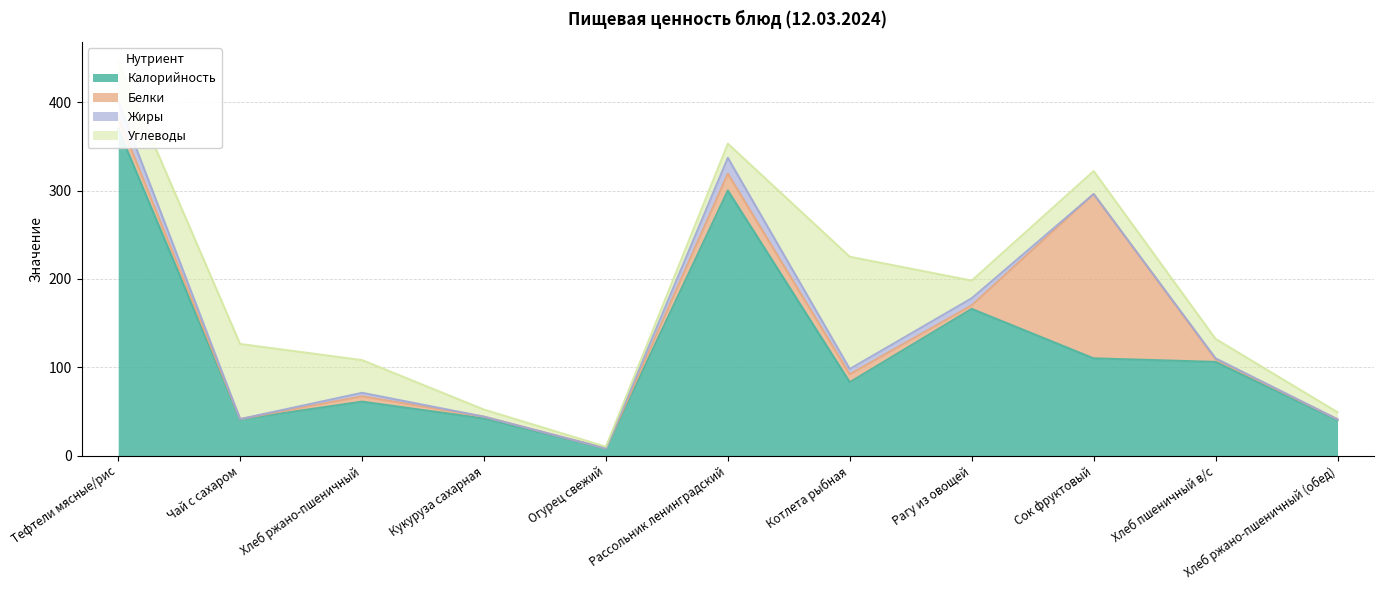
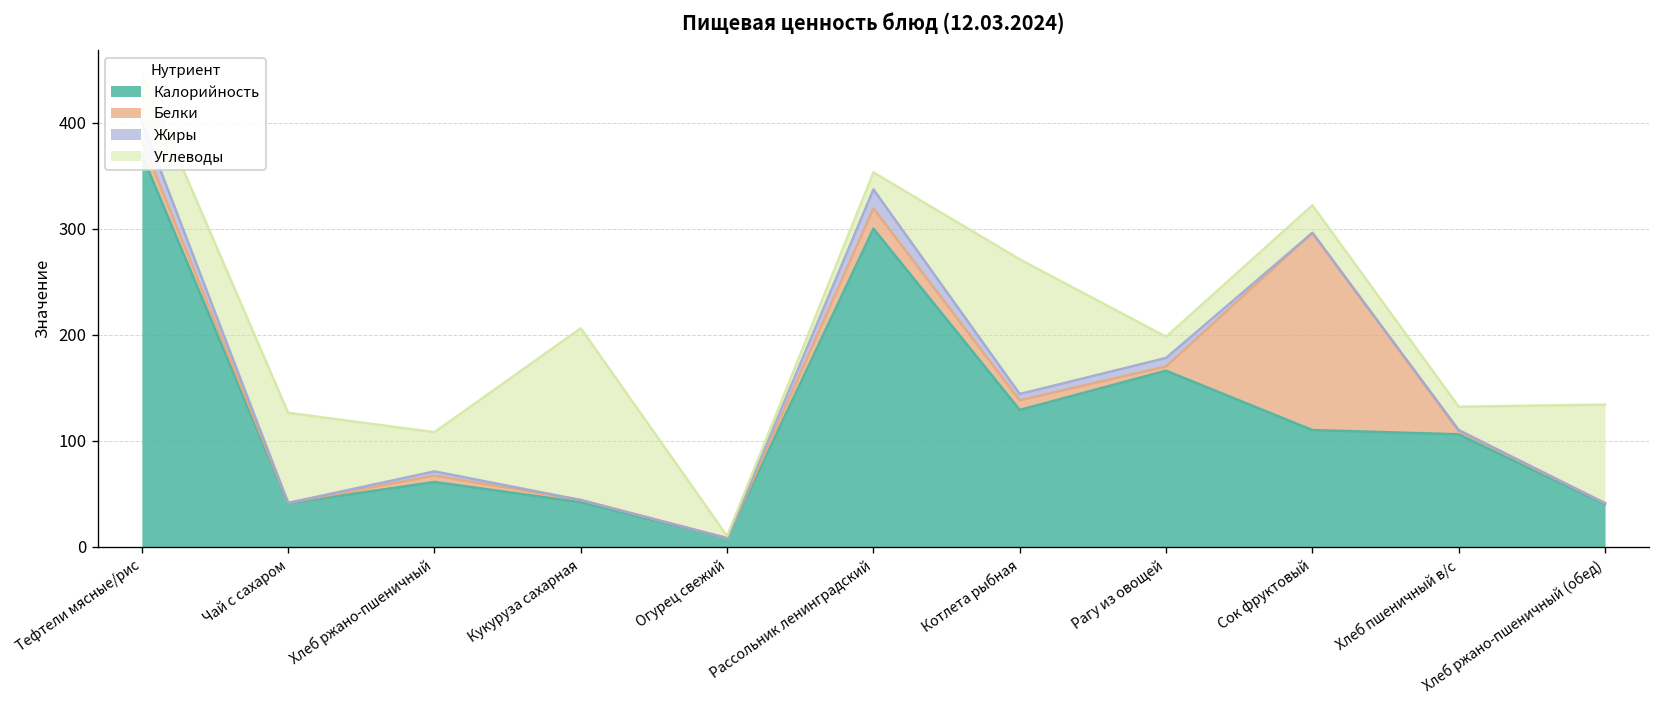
Углеводы, Кукуруза сахарная: 10 -> 160
Калорийность, Котлета рыбная: 80 -> 130
Углеводы, Хлеб ржано-пшеничный (обед): 10 -> 90
